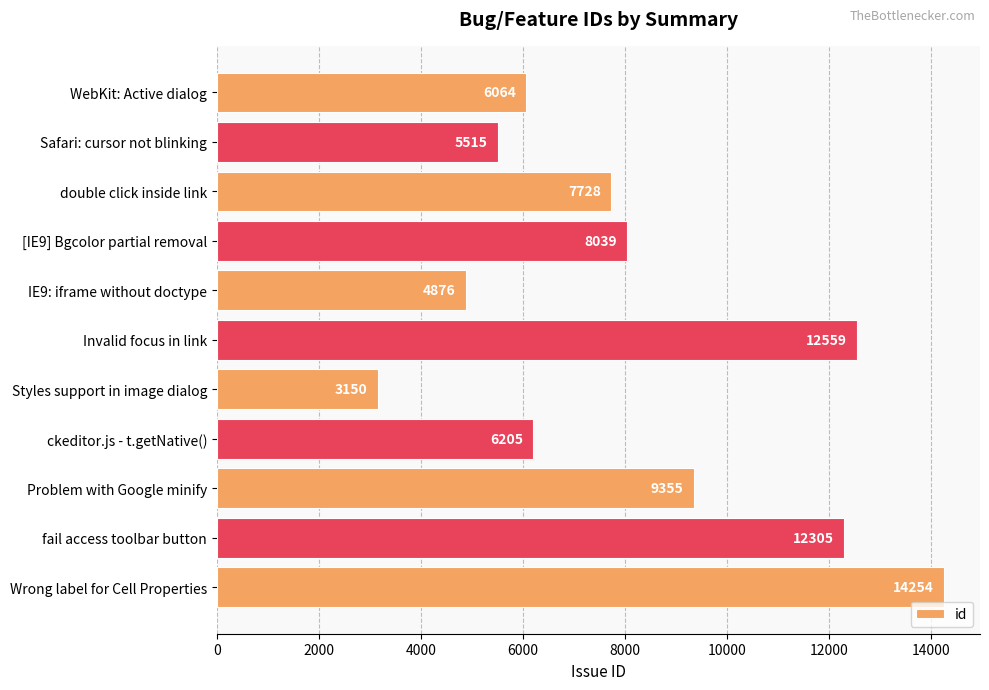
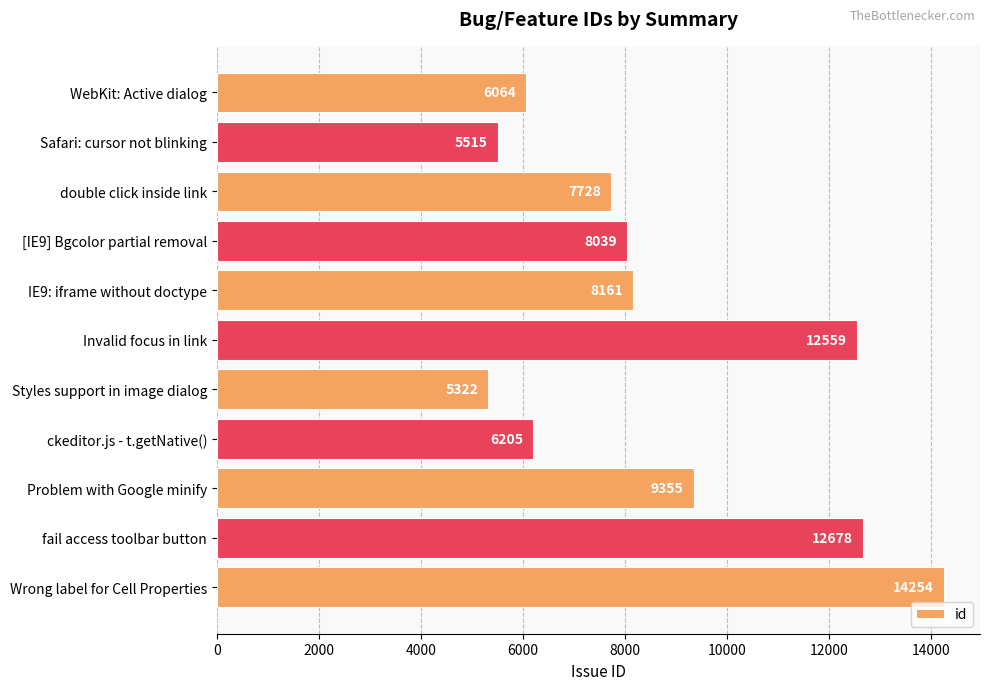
IE9: iframe without doctype: 4876 -> 8161
Styles support in image dialog: 3150 -> 5322
fail access toolbar button: 12305 -> 12678
